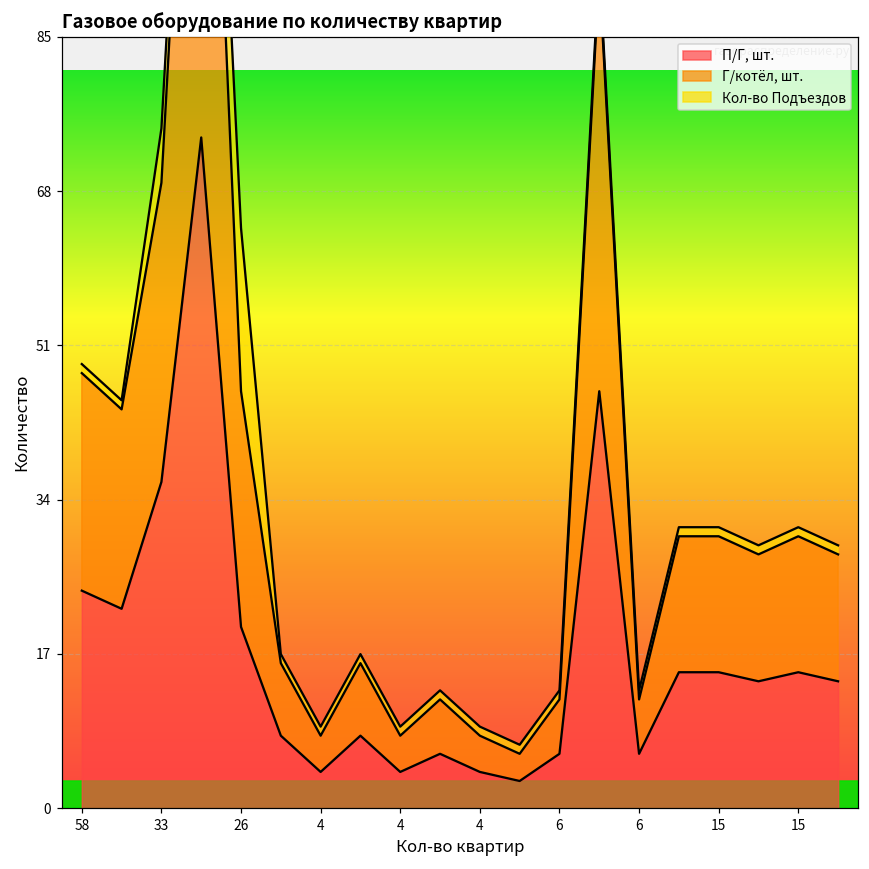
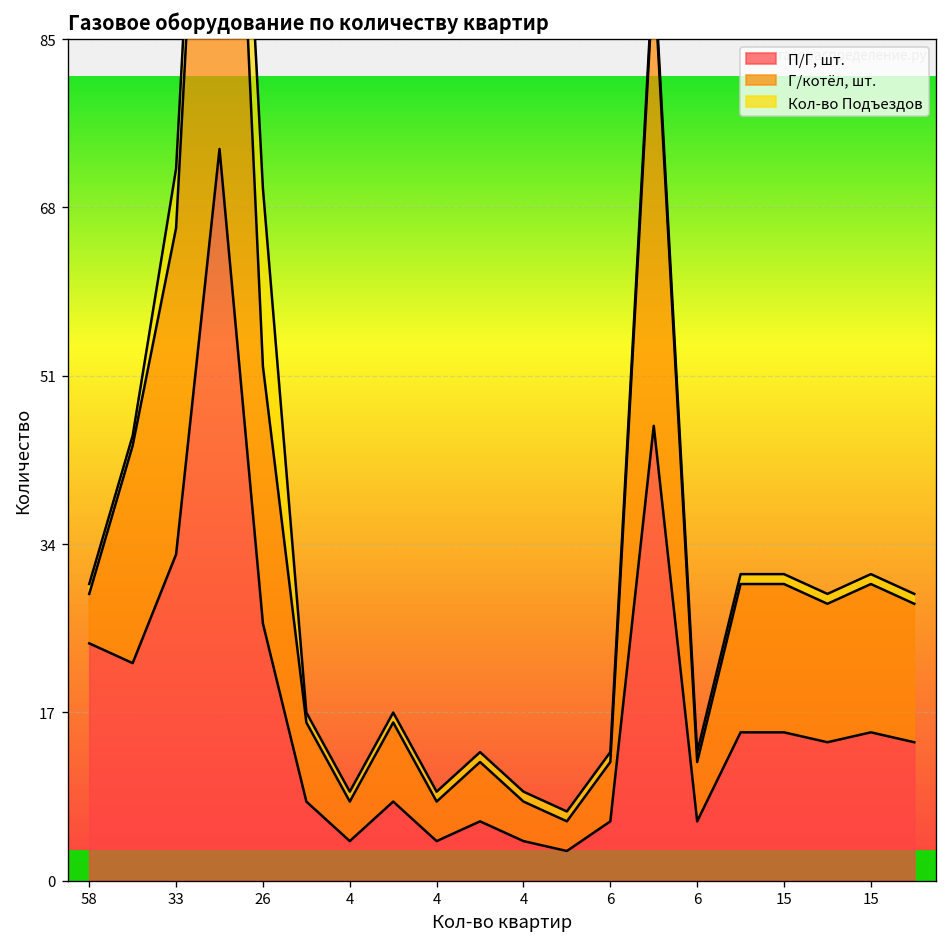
Г/котёл, шт., 58: 24 -> 5
П/Г, шт., 33: 36 -> 33
П/Г, шт., 26: 20 -> 26
